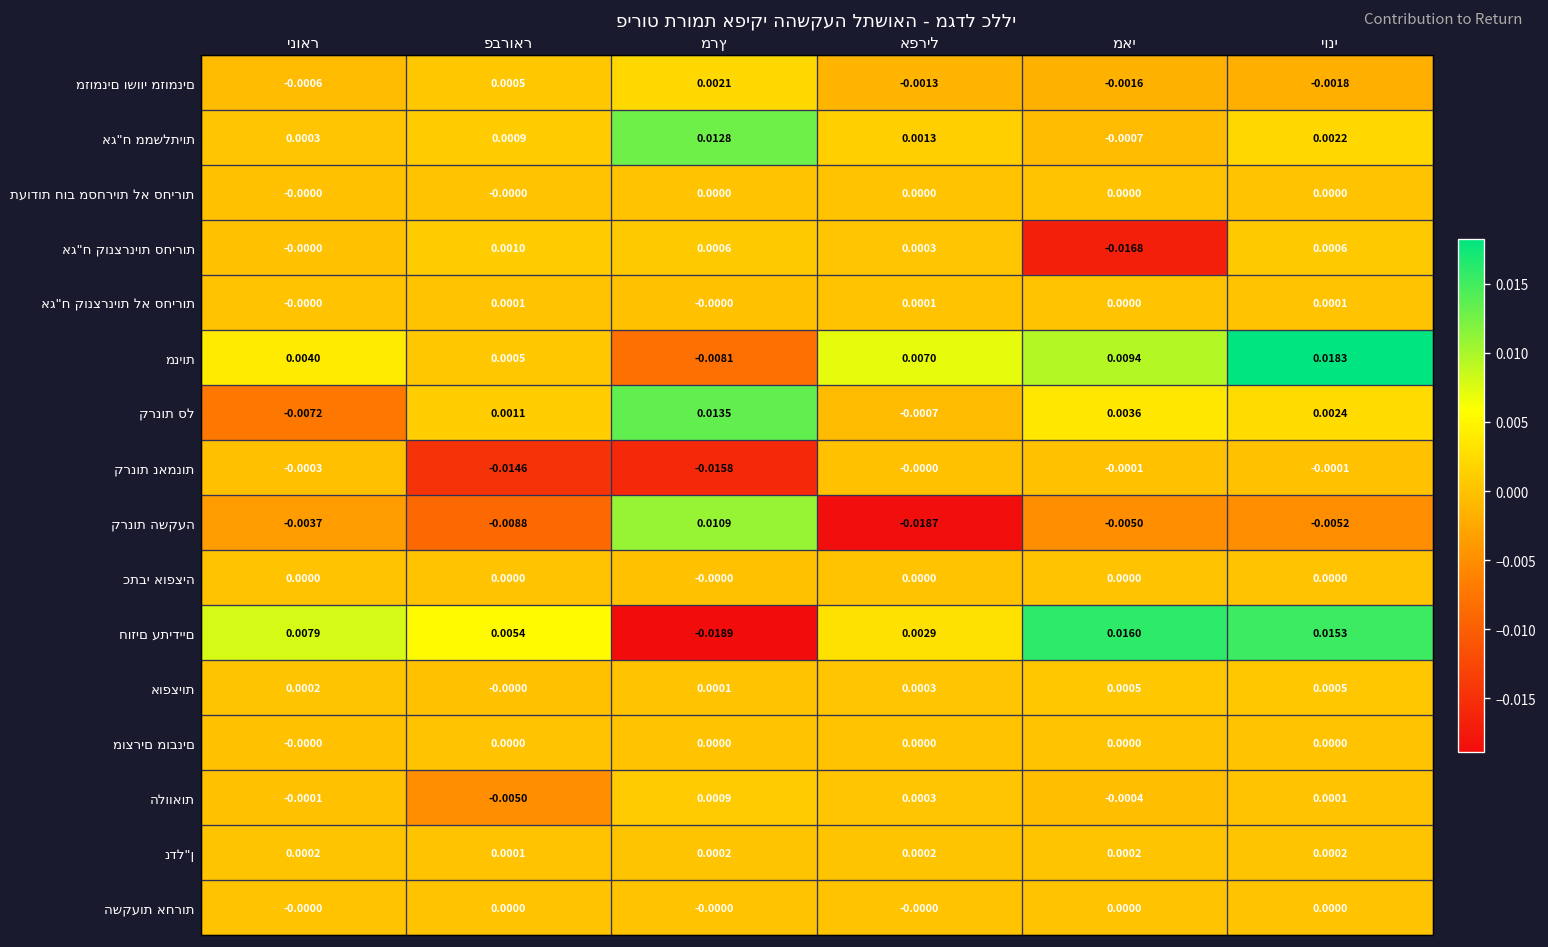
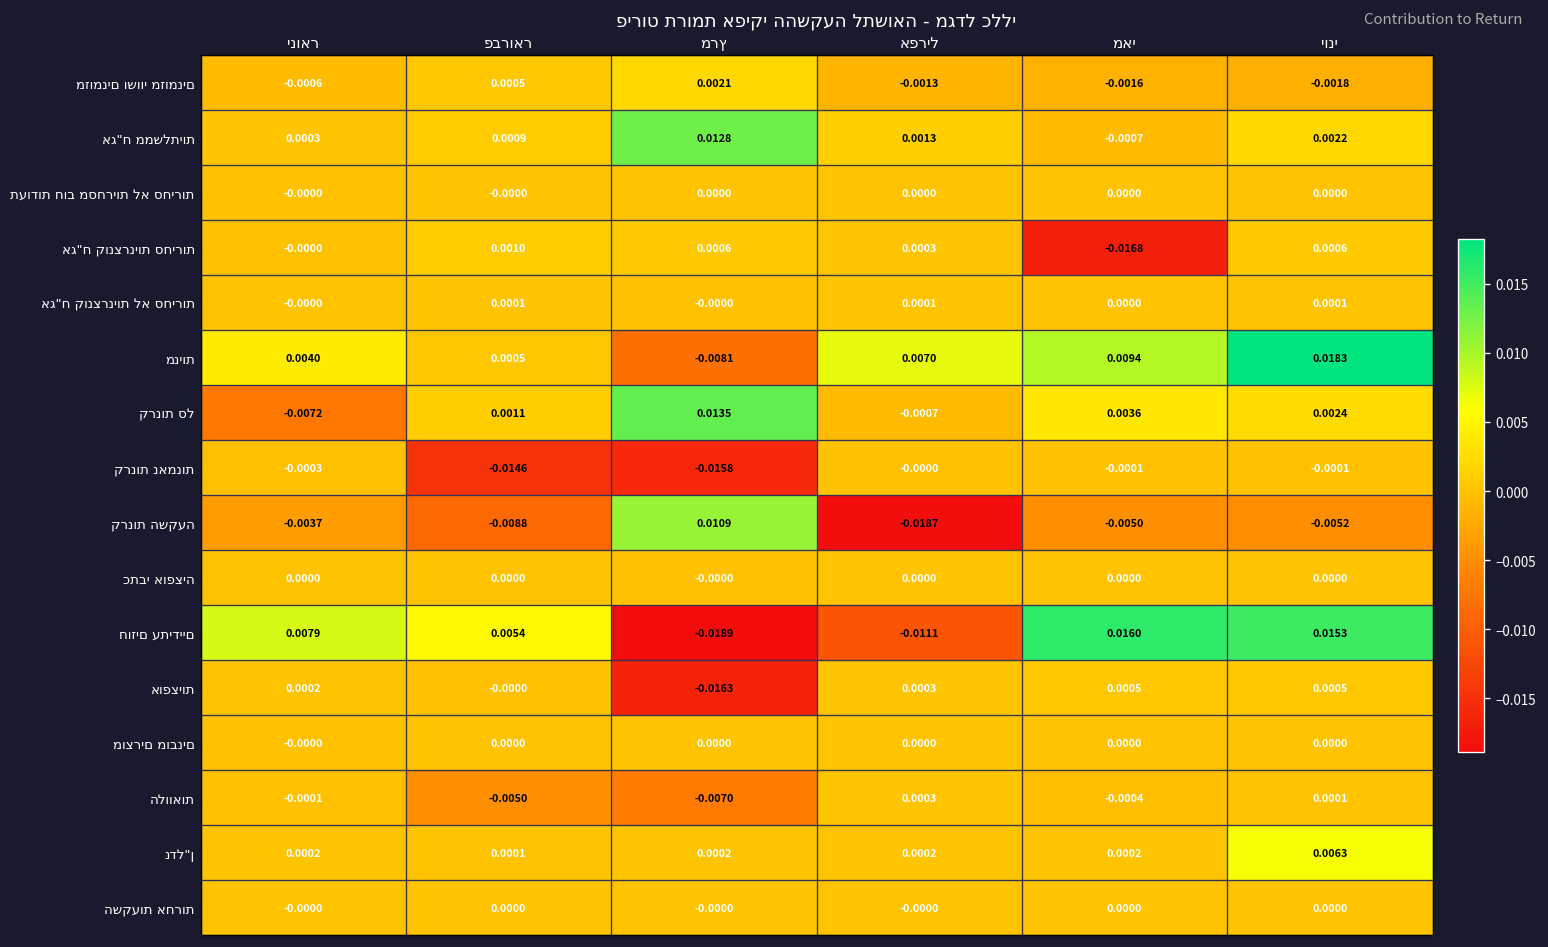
חוזים עתידיים, אפריל: 0.0029 -> -0.0111
אופציות, מרץ: 0.0001 -> -0.0163
הלוואות, מרץ: 0.0009 -> -0.0070
נדל"ן, יוני: 0.0002 -> 0.0063
